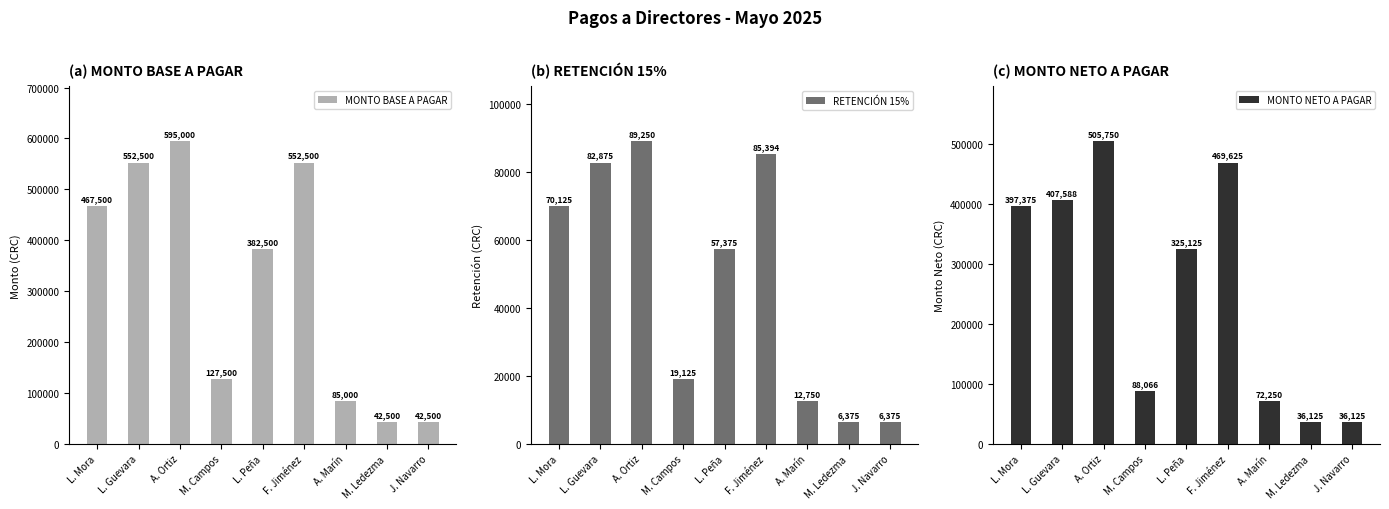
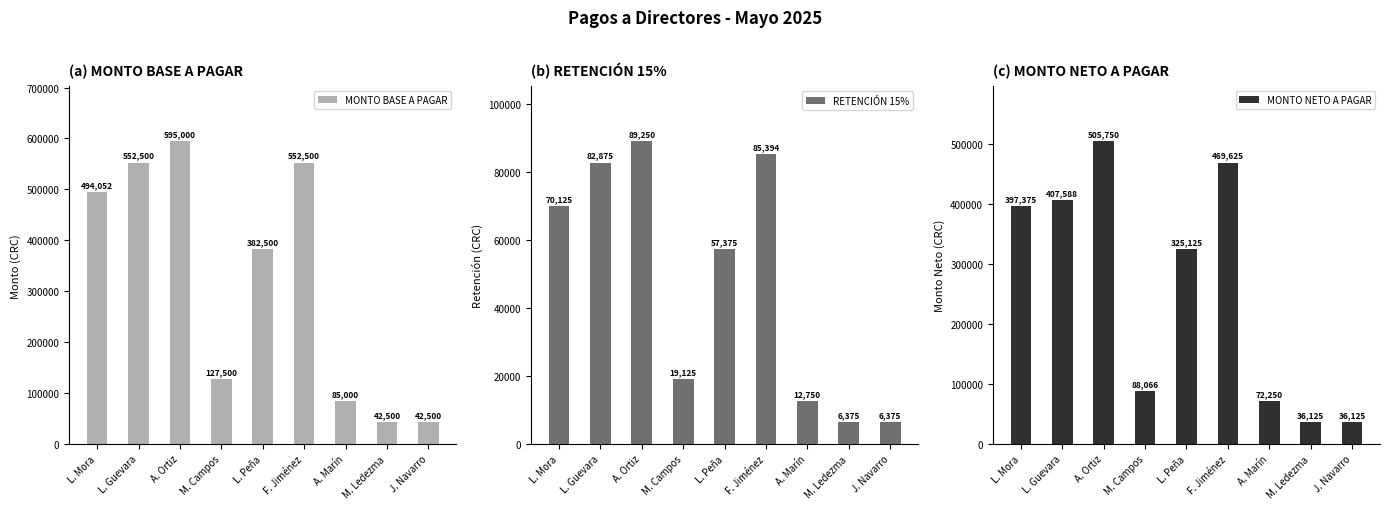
(a) MONTO BASE A PAGAR, L. Mora: 467,500 -> 494,052
